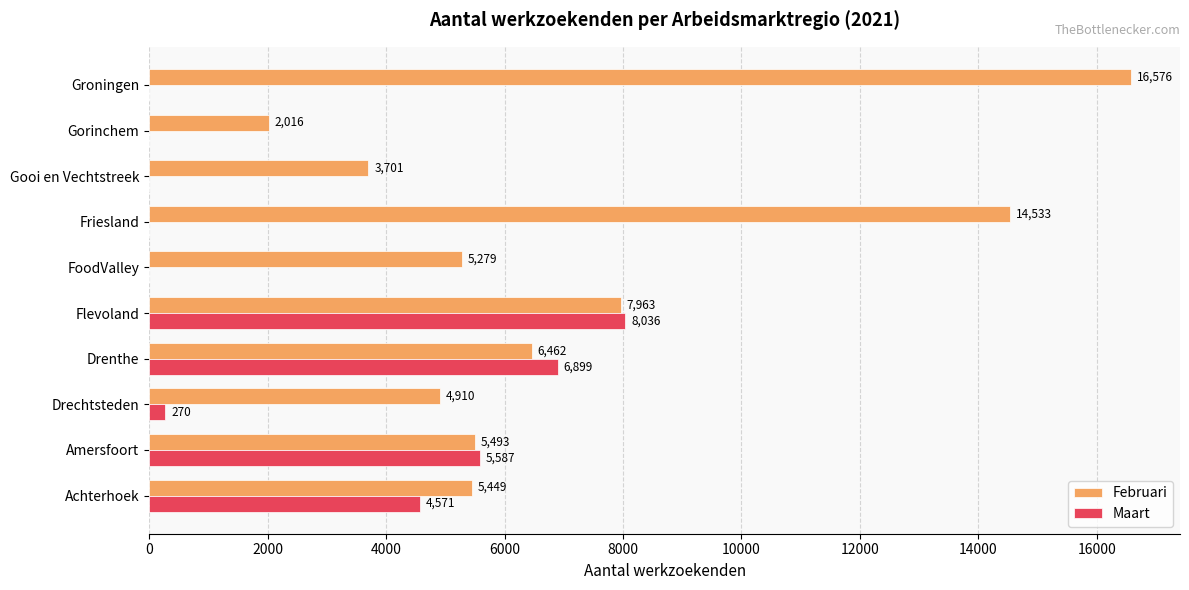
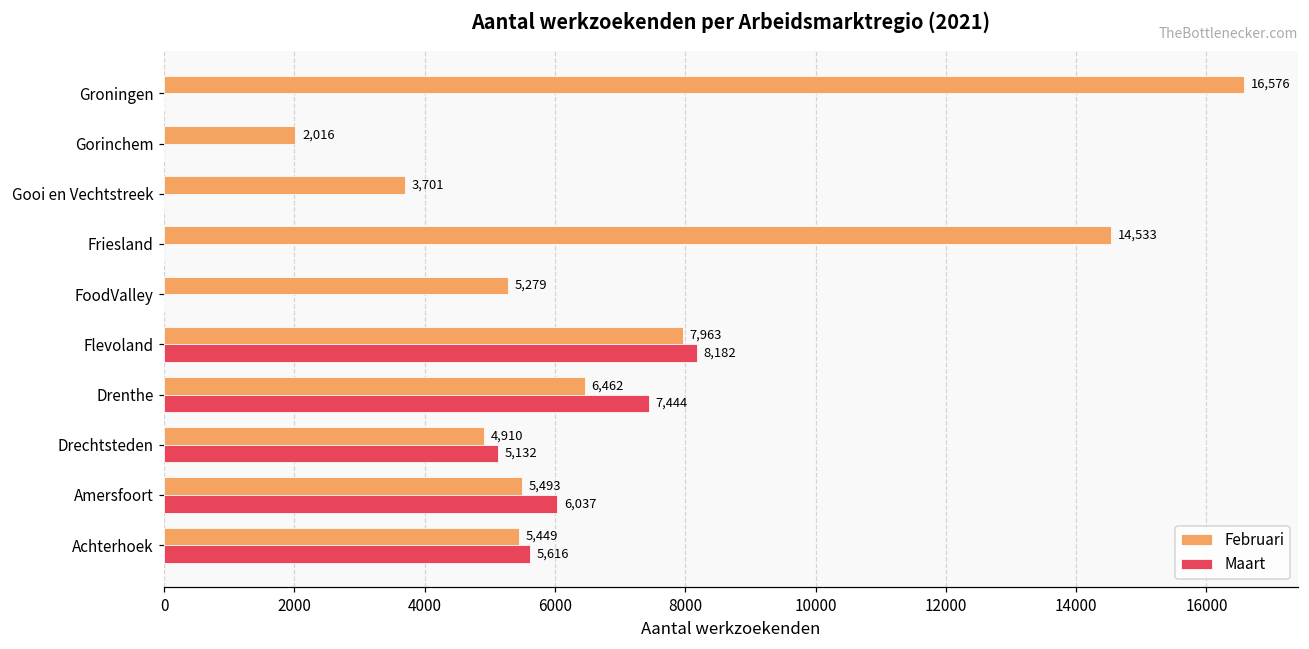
Maart, Flevoland: 8,036 -> 8,182
Maart, Drenthe: 6,899 -> 7,444
Maart, Drechtsteden: 270 -> 5,132
Maart, Amersfoort: 5,587 -> 6,037
Maart, Achterhoek: 4,571 -> 5,616
